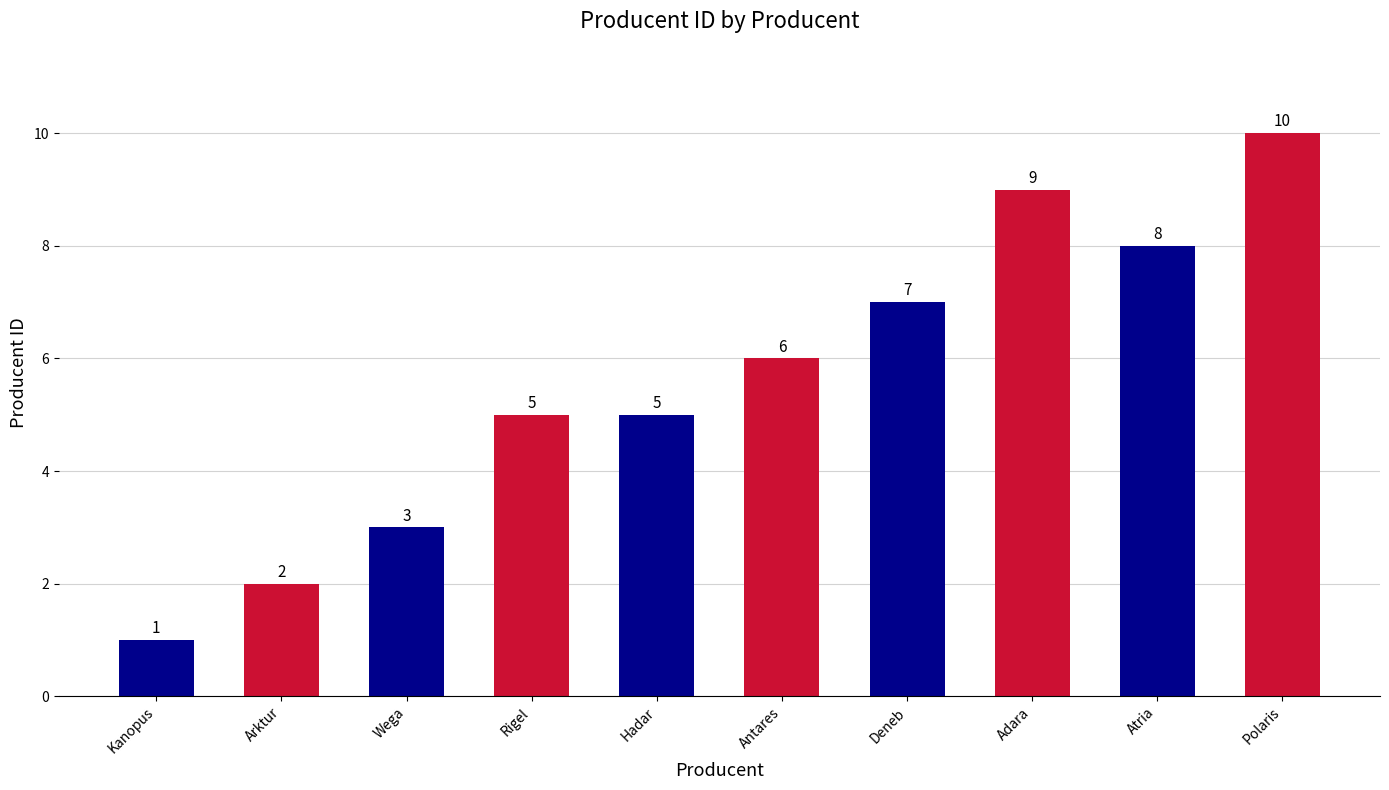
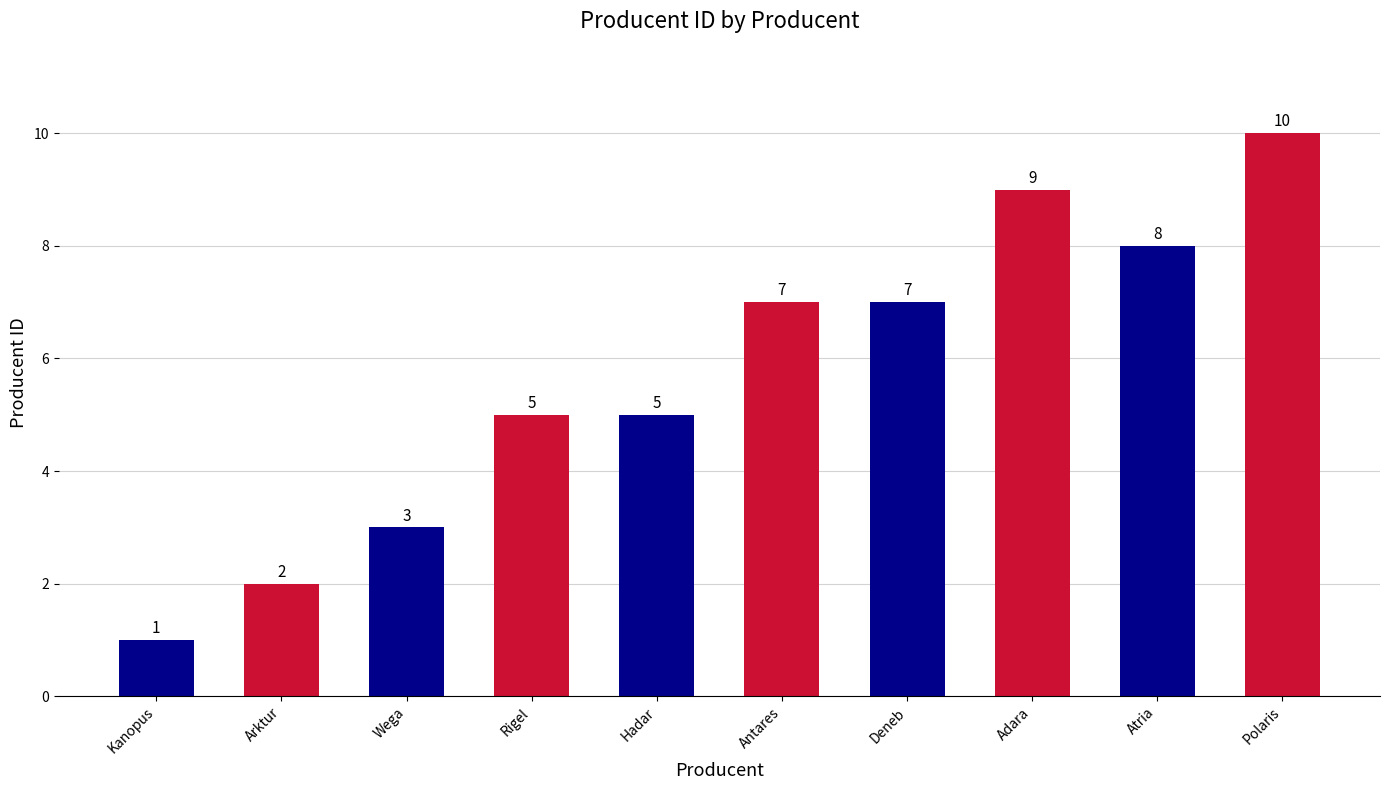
Antares: 6 -> 7
